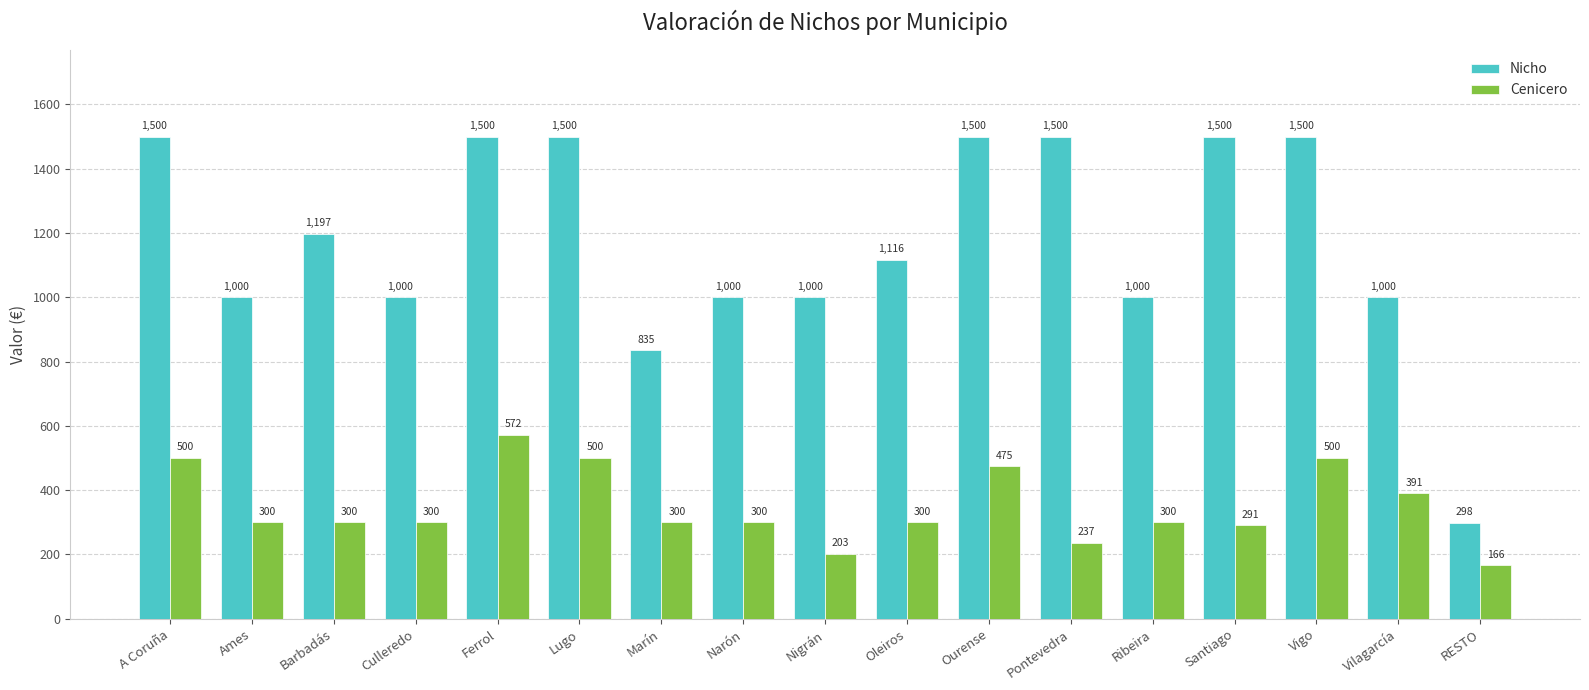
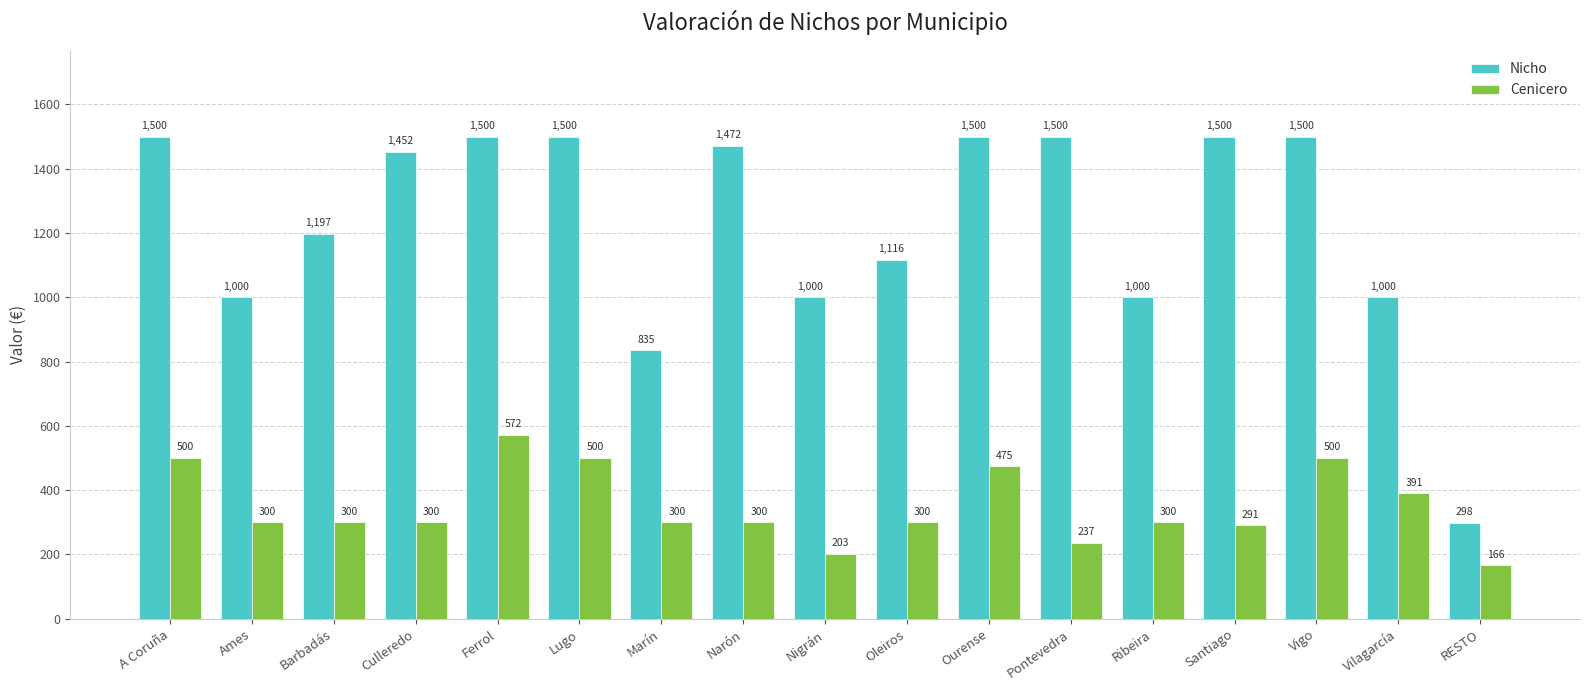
Nicho, Culleredo: 1,000 -> 1,452
Nicho, Narón: 1,000 -> 1,472
